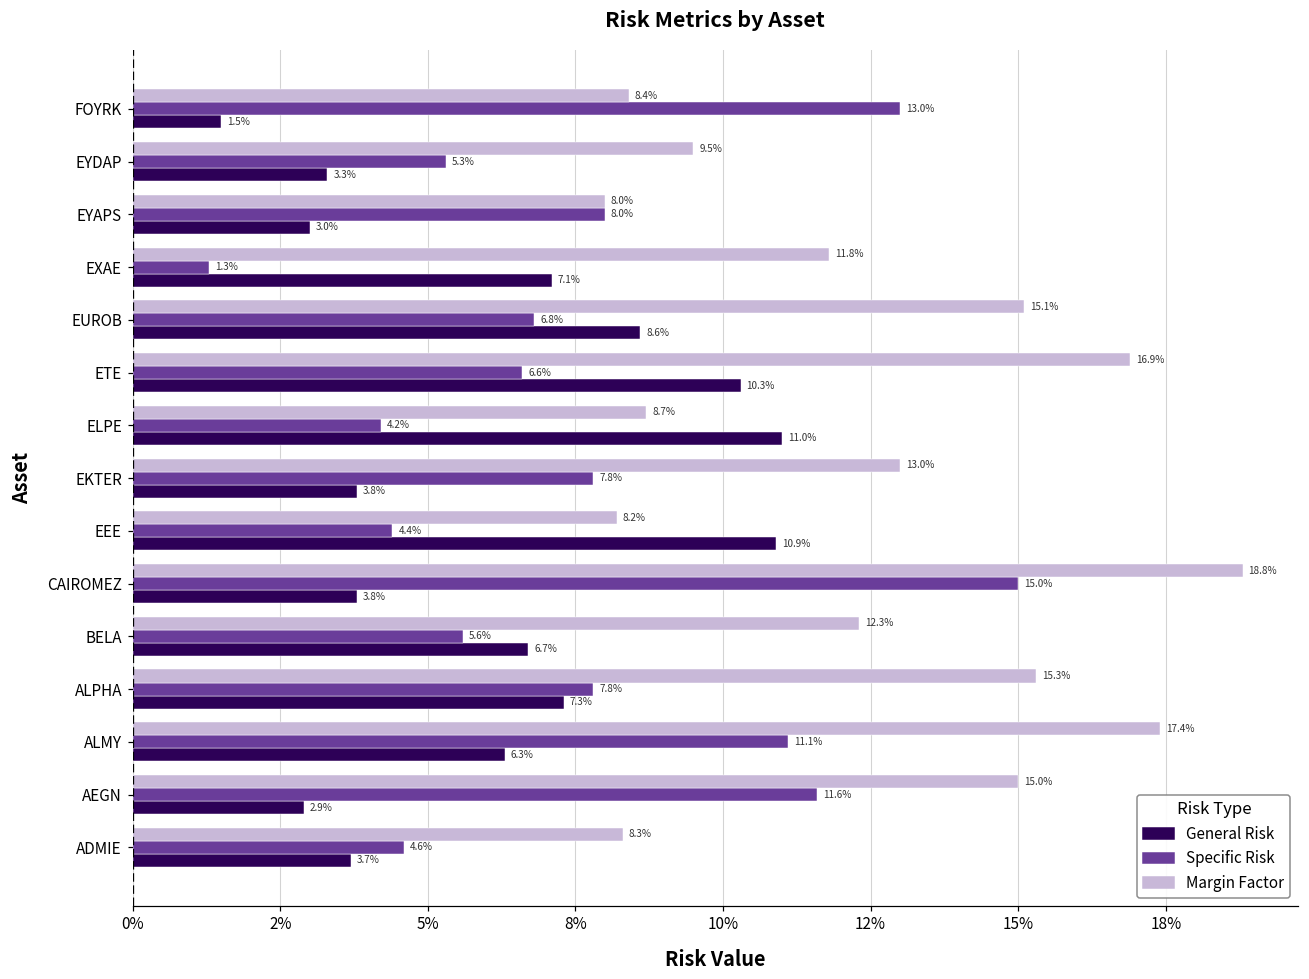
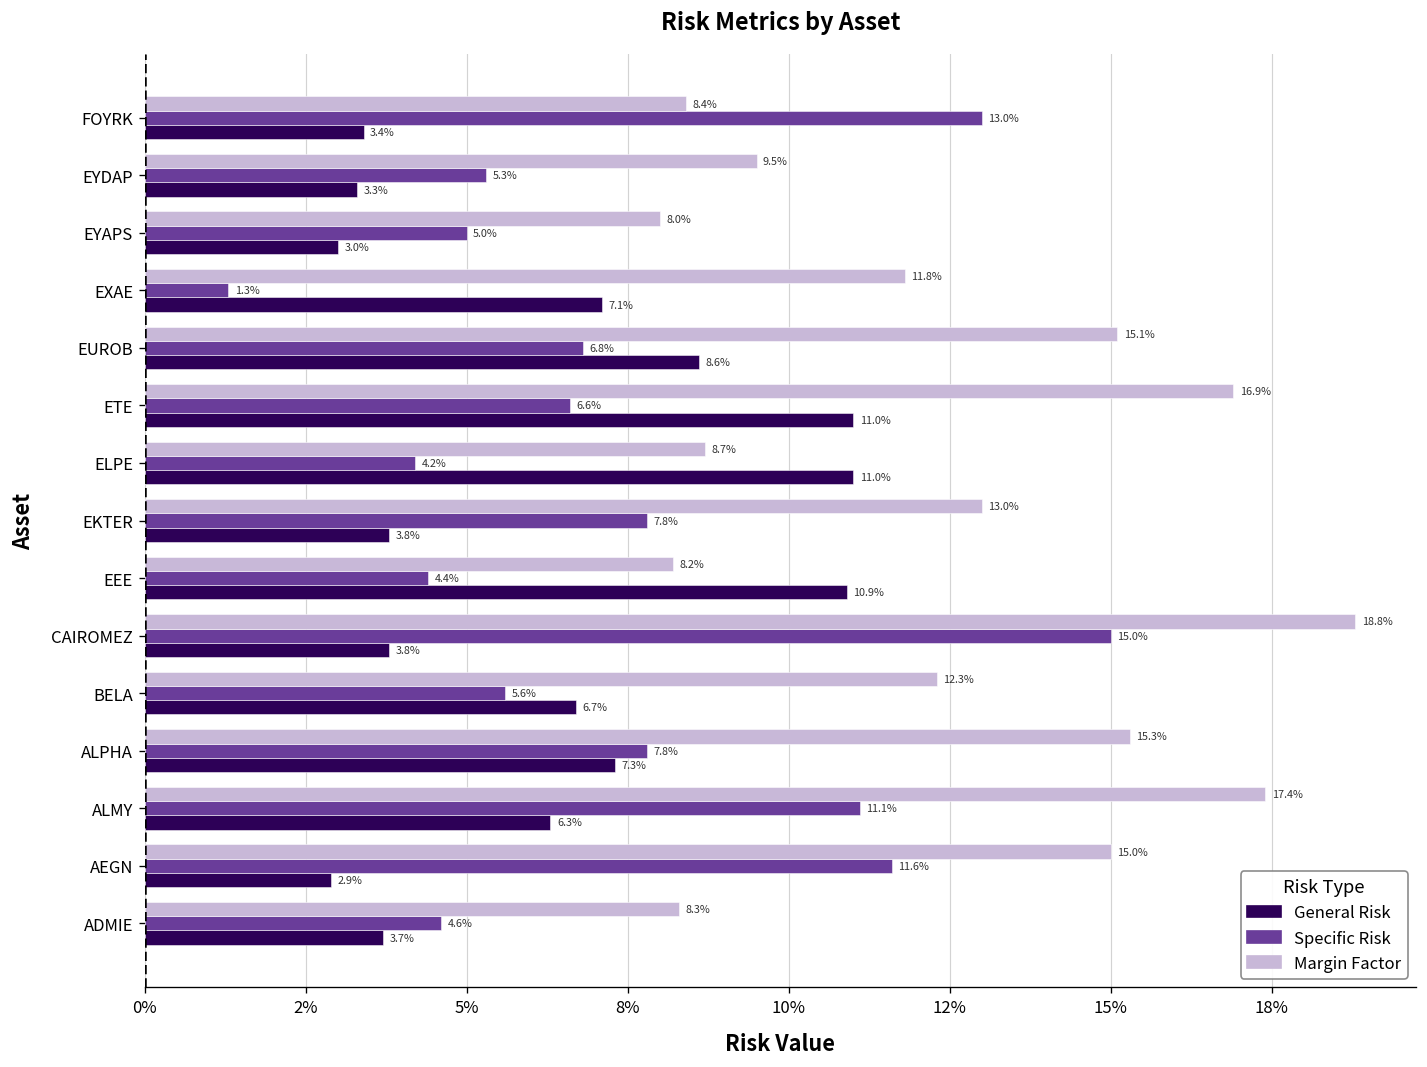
General Risk, FOYRK: 1.5% -> 3.4%
Specific Risk, EYAPS: 8.0% -> 5.0%
General Risk, ETE: 10.3% -> 11.0%
